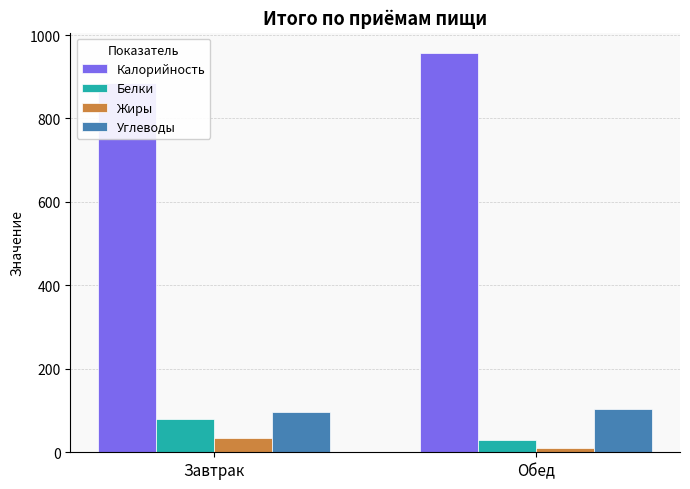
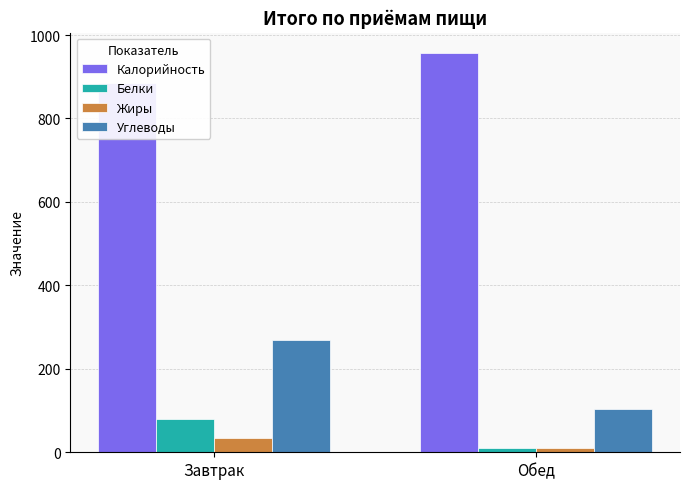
Углеводы, Завтрак: 100 -> 270
Белки, Обед: 30 -> 10
